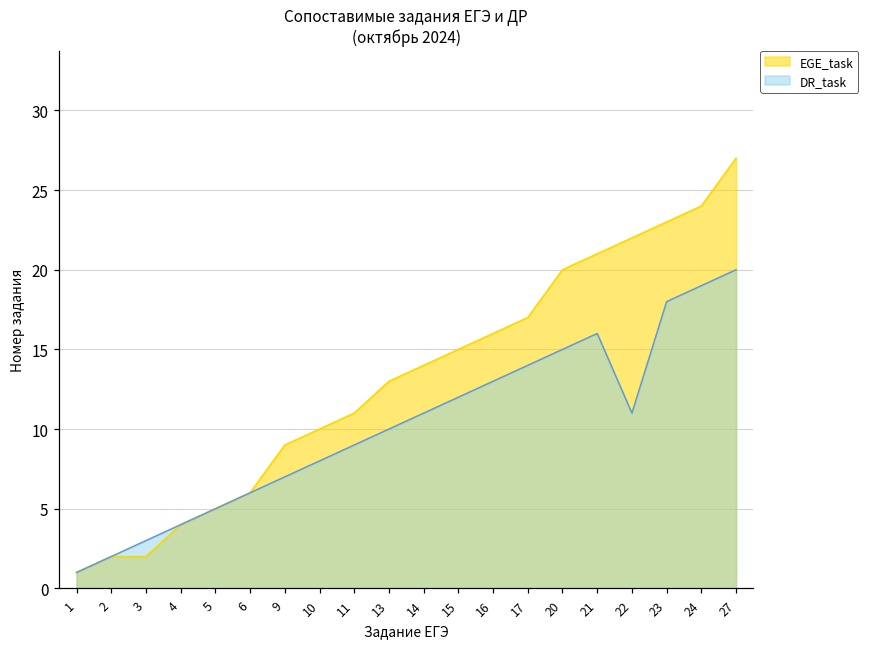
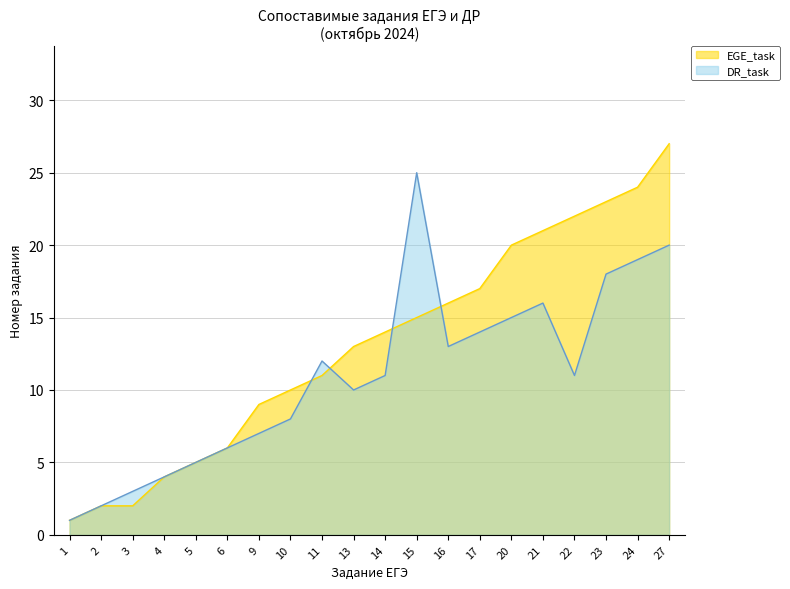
DR_task, 11: 9 -> 12
DR_task, 15: 12 -> 25
